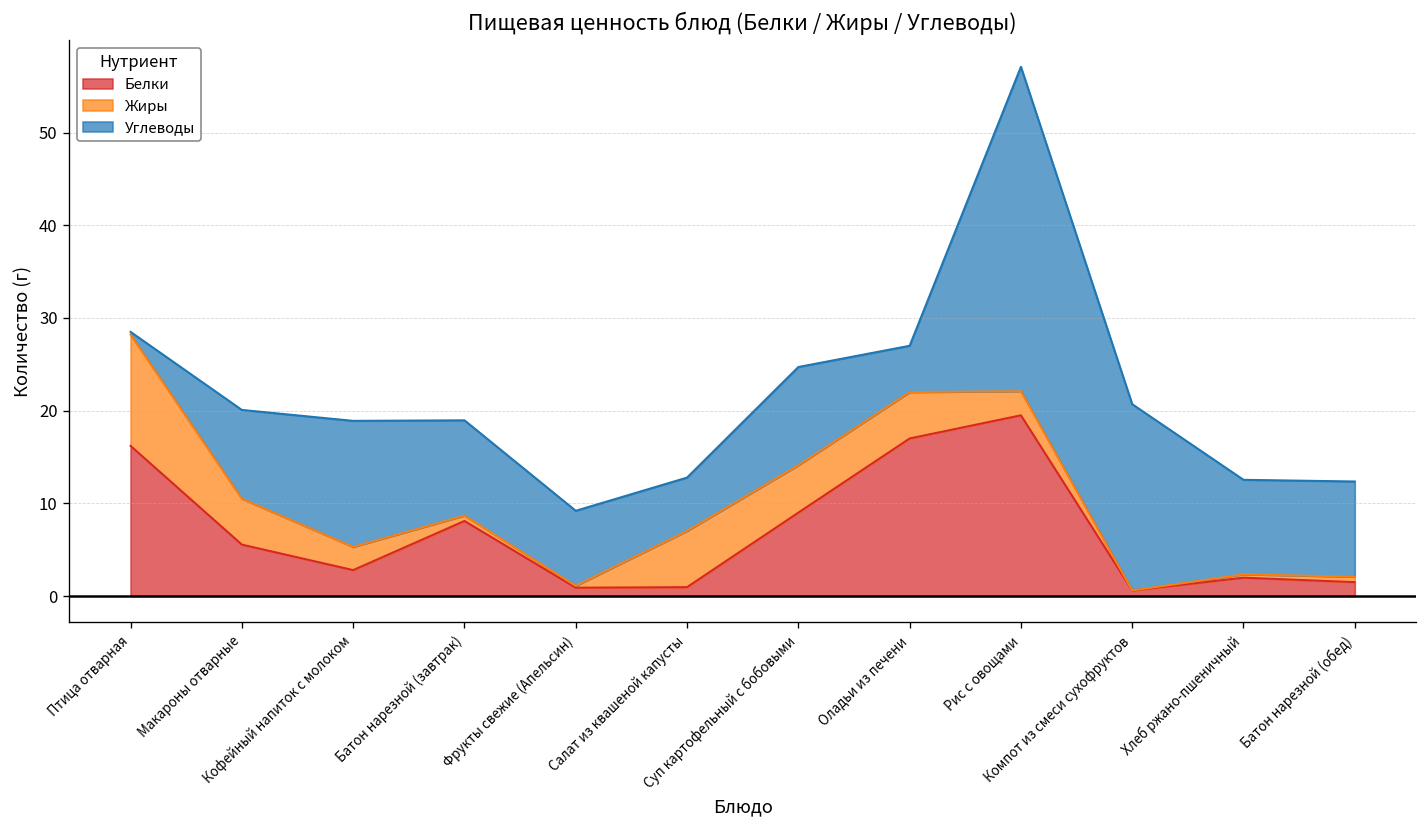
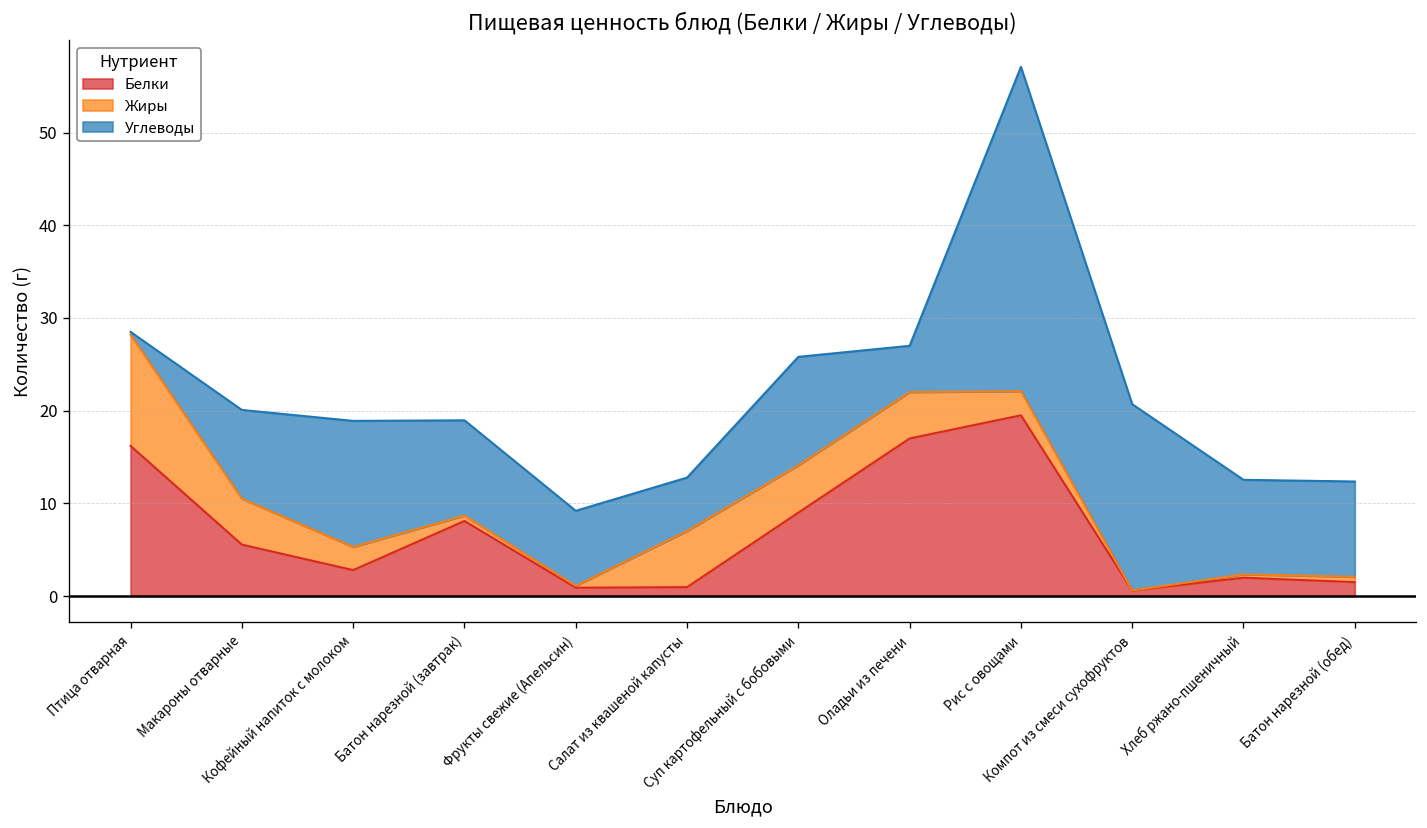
Углеводы, Суп картофельный с бобовыми: 11 -> 12
